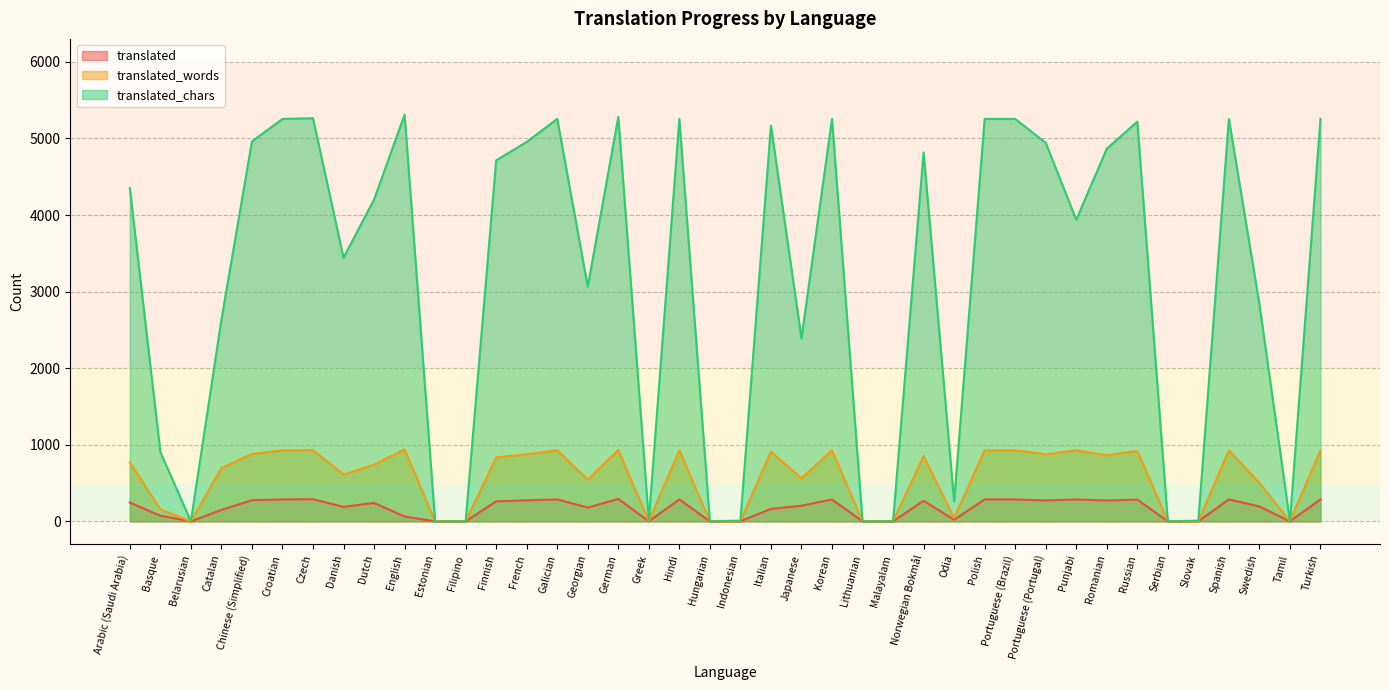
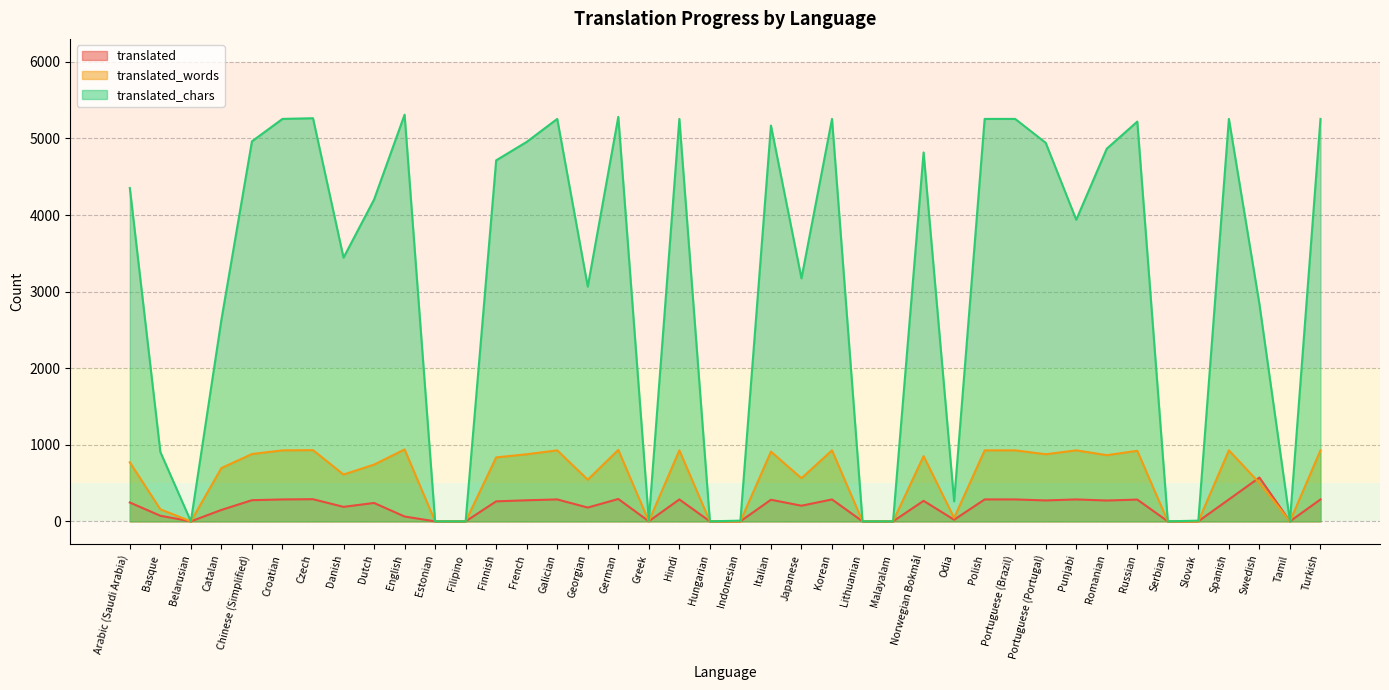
translated, Italian: 200 -> 300
translated_chars, Japanese: 2400 -> 3200
translated, Swedish: 200 -> 600
